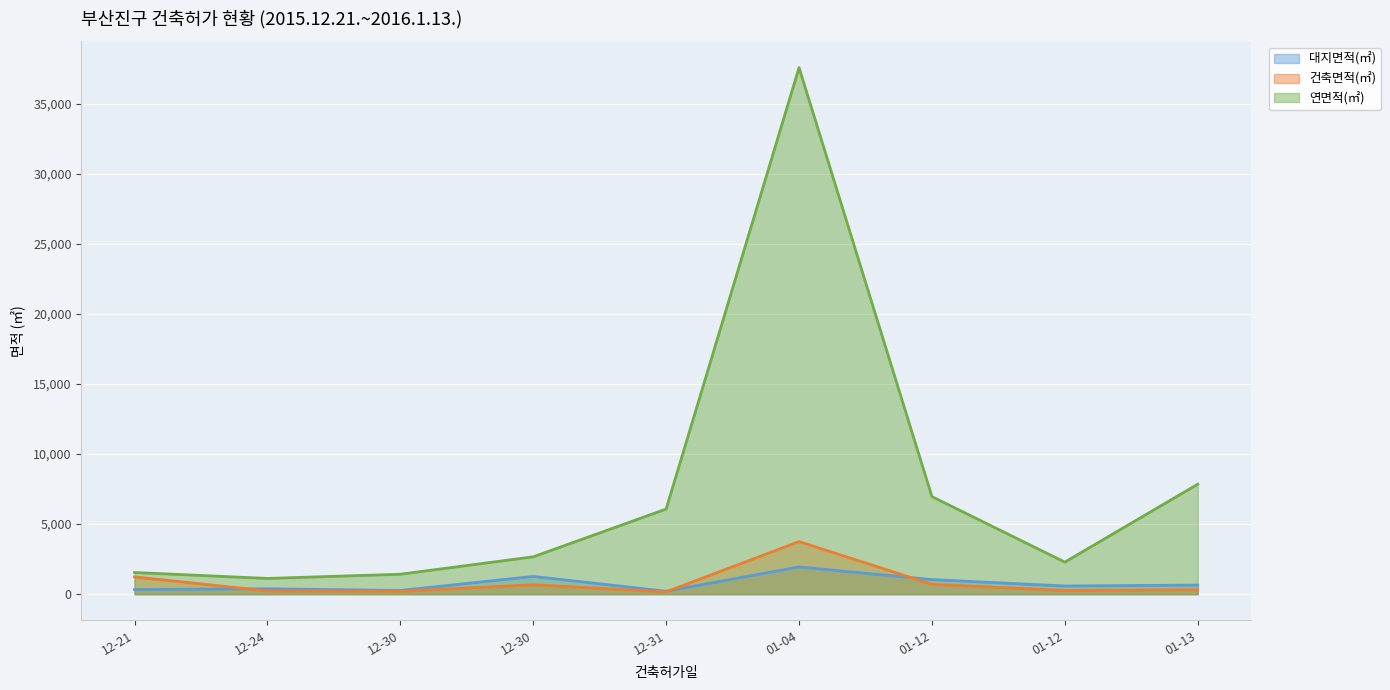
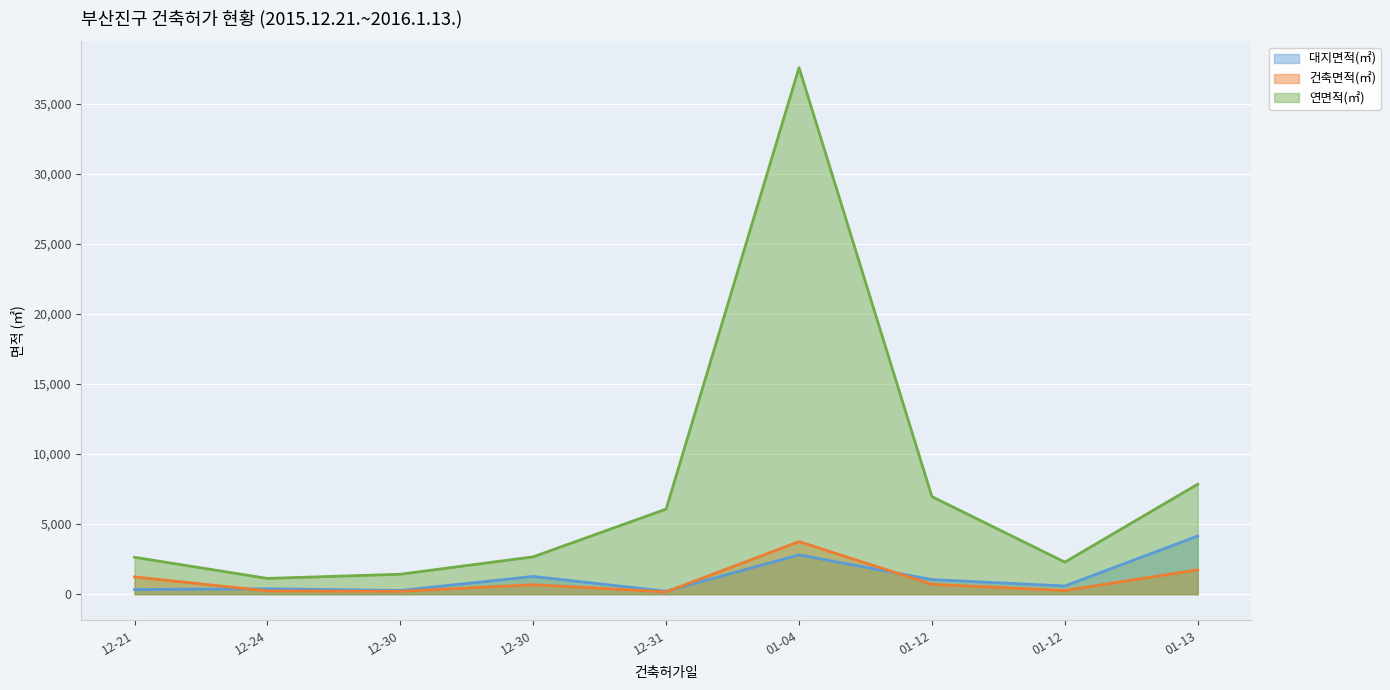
연면적(㎡), 12-21: 1,500 -> 2,600
대지면적(㎡), 01-04: 1,900 -> 2,800
대지면적(㎡), 01-13: 600 -> 4,100
건축면적(㎡), 01-13: 300 -> 1,700
